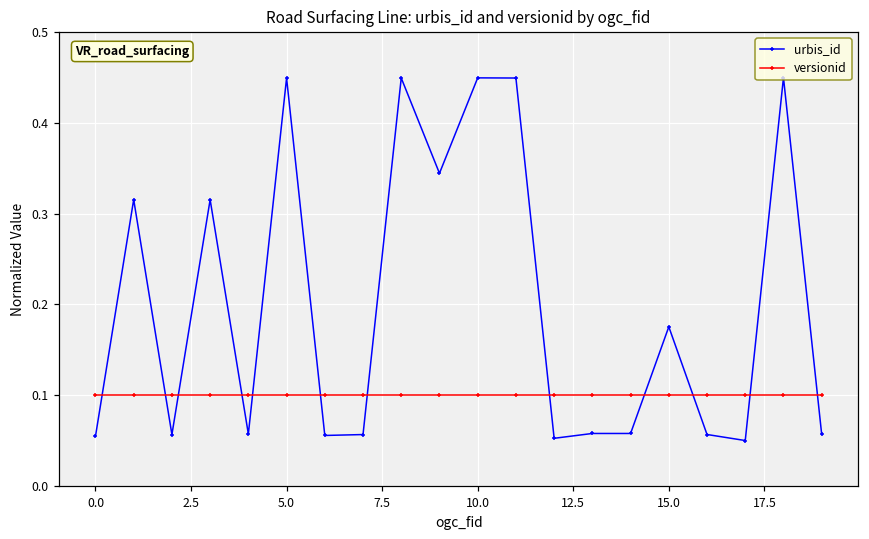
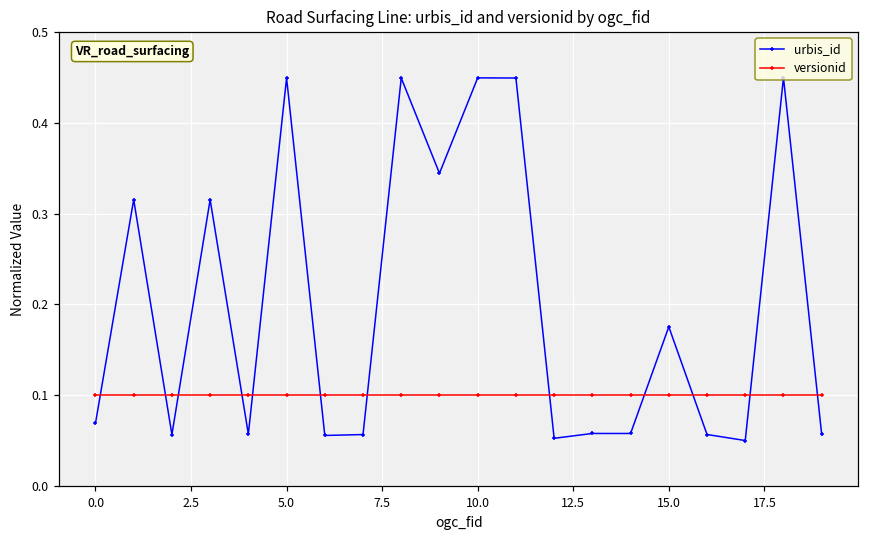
urbis_id, 0.0: 0.05 -> 0.07
